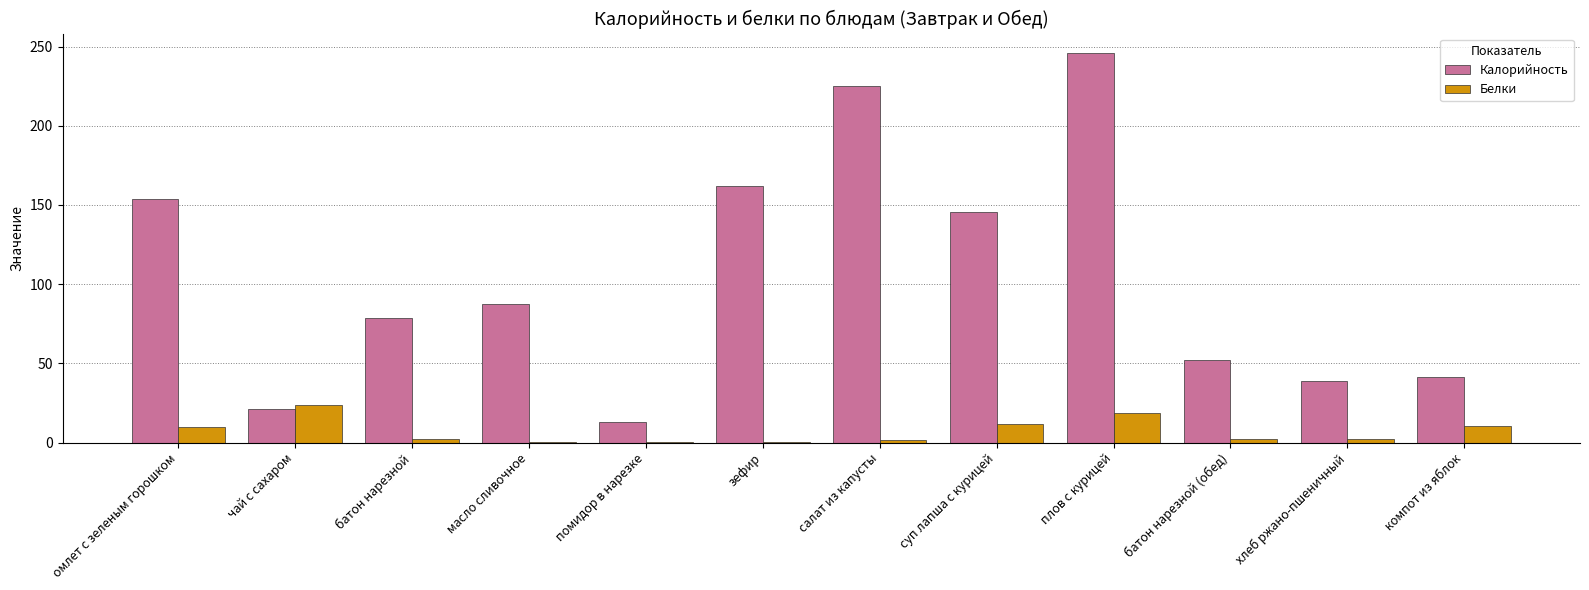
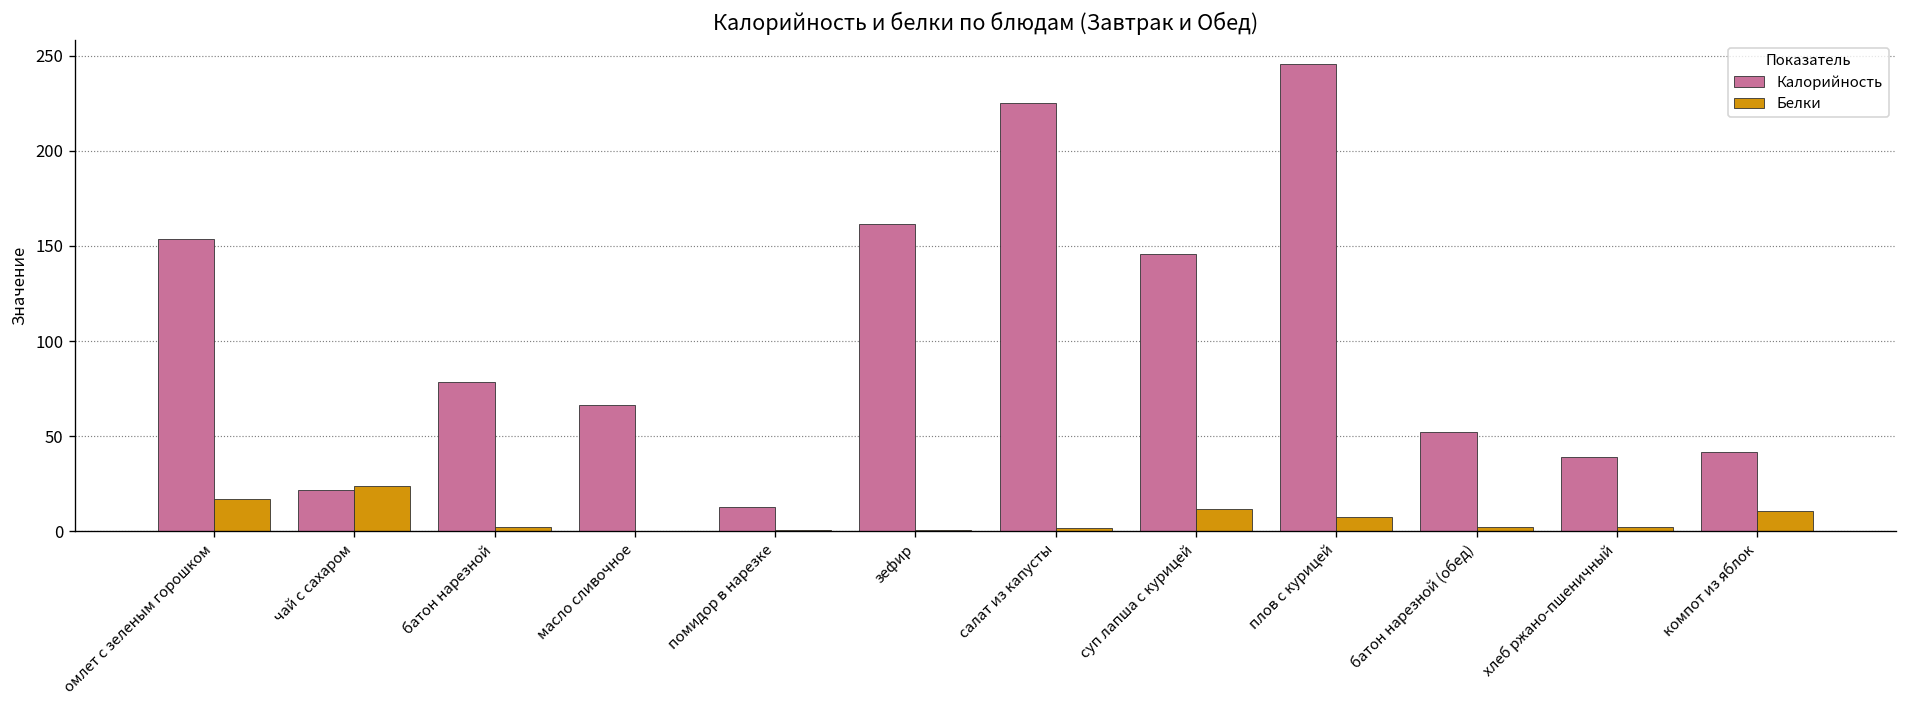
Белки, омлет с зеленым горошком: 10 -> 17
Калорийность, масло сливочное: 87 -> 66
Белки, плов с курицей: 19 -> 7
